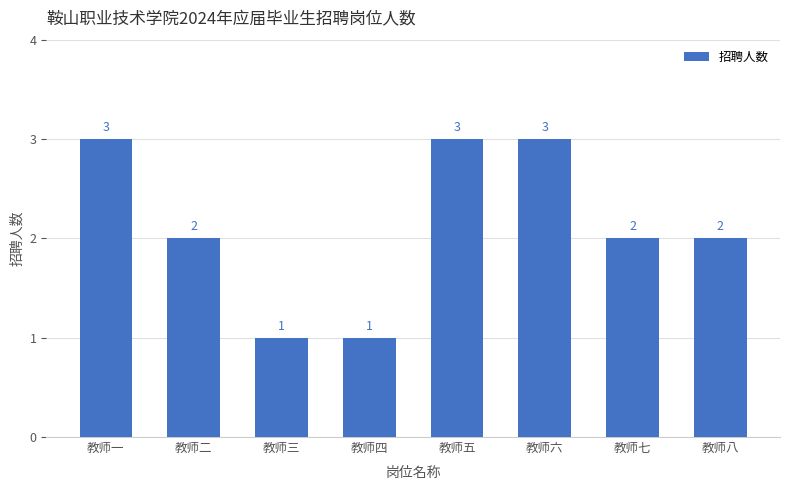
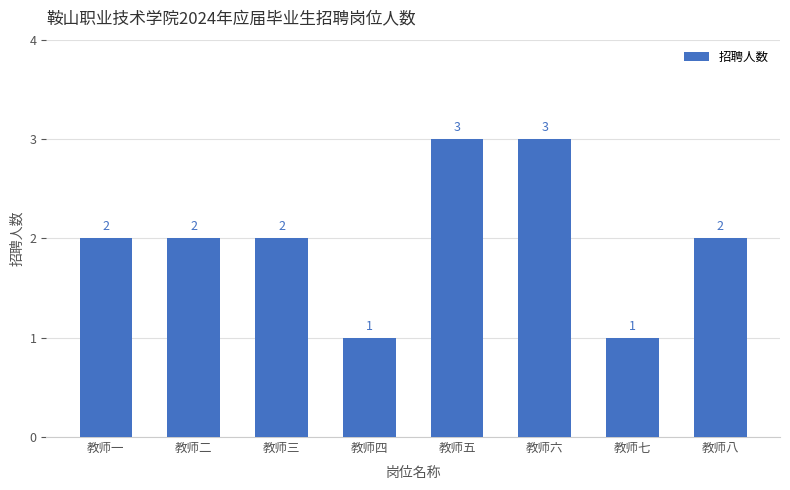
教师一: 3 -> 2
教师三: 1 -> 2
教师七: 2 -> 1
